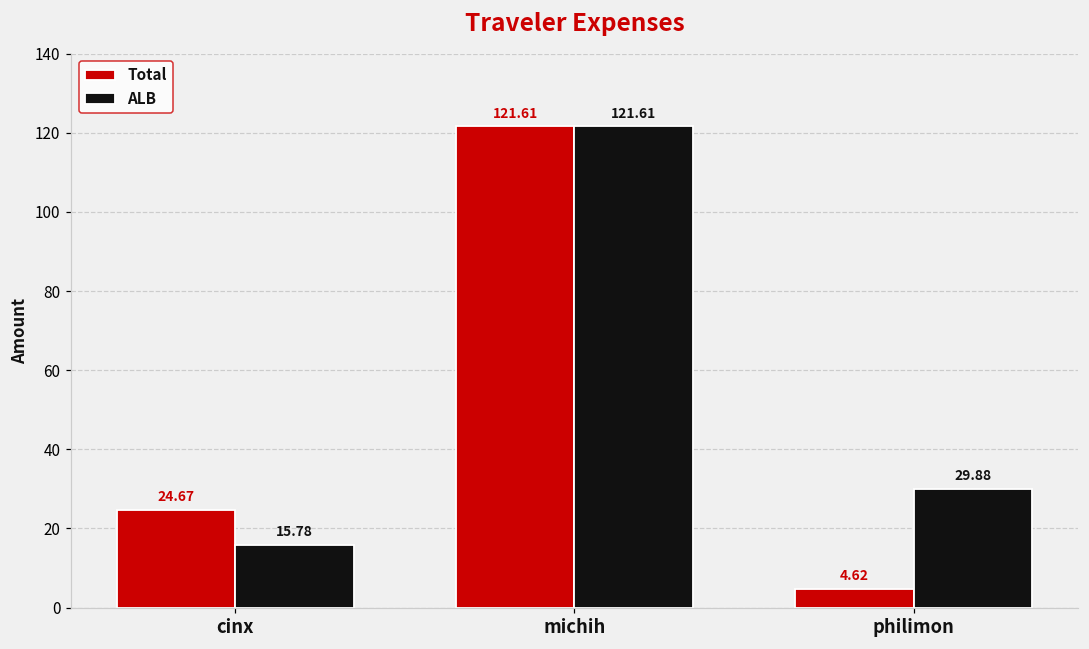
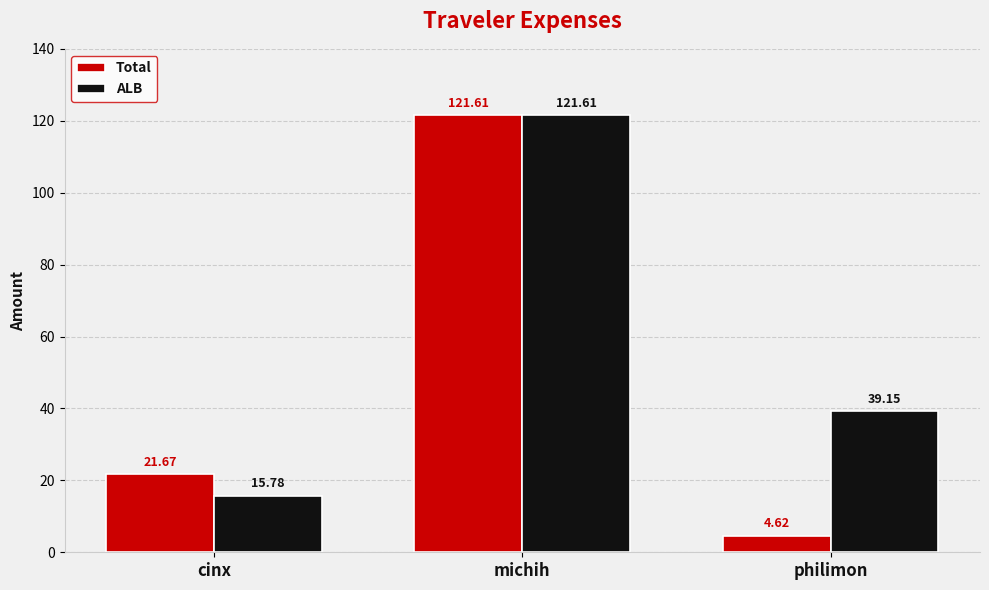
Total, cinx: 24.67 -> 21.67
ALB, philimon: 29.88 -> 39.15
